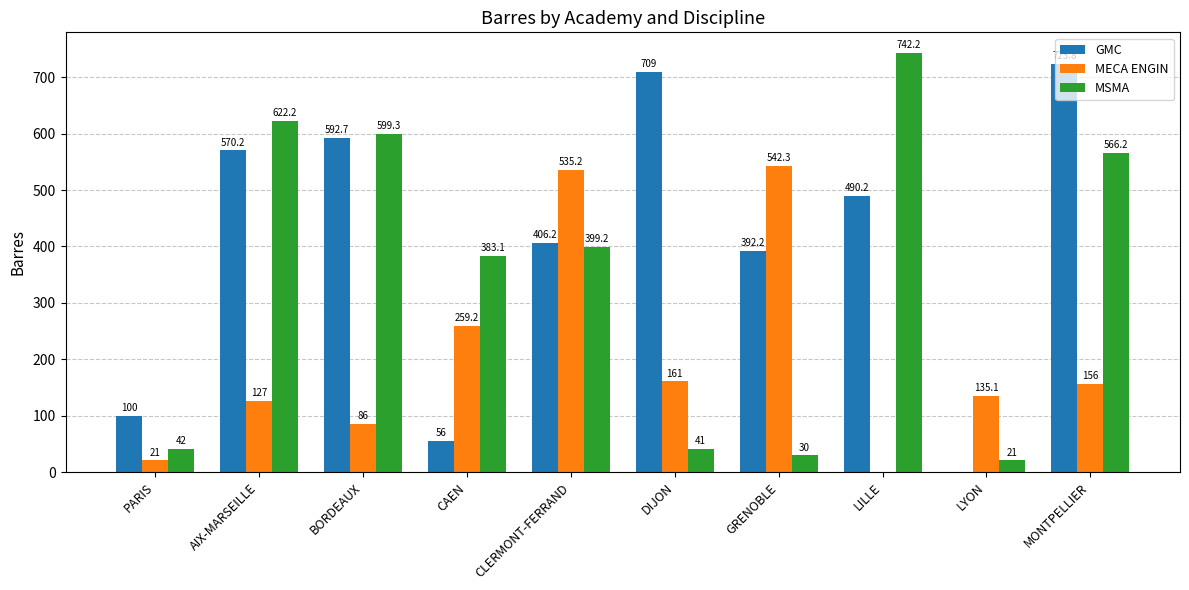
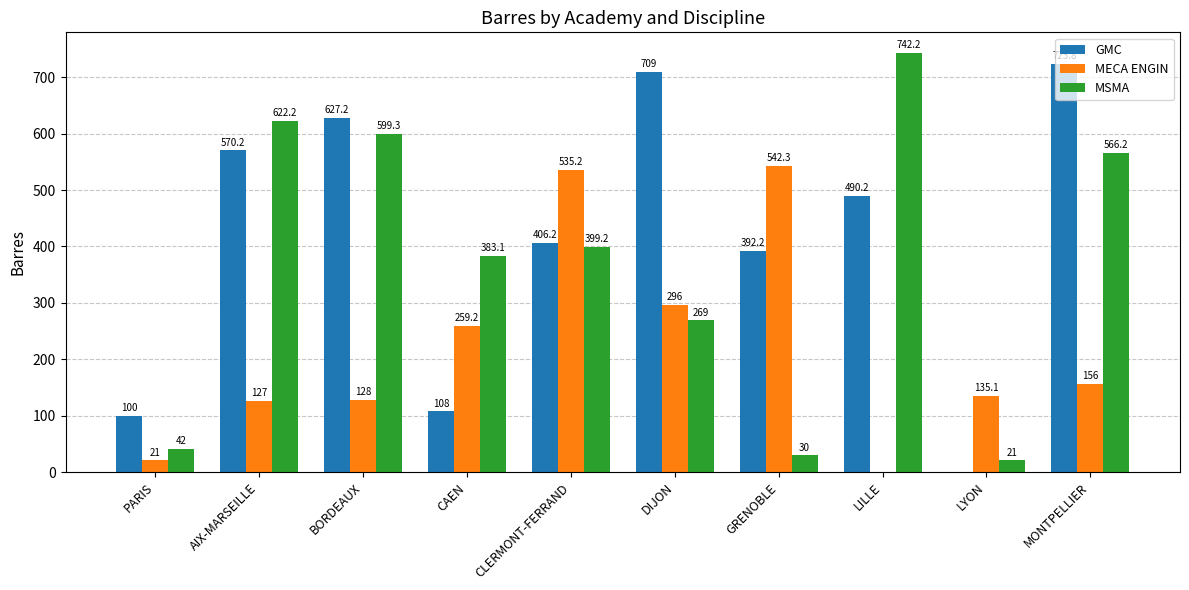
GMC, BORDEAUX: 592.7 -> 627.2
MECA ENGIN, BORDEAUX: 86 -> 128
GMC, CAEN: 56 -> 108
MECA ENGIN, DIJON: 161 -> 296
MSMA, DIJON: 41 -> 269
